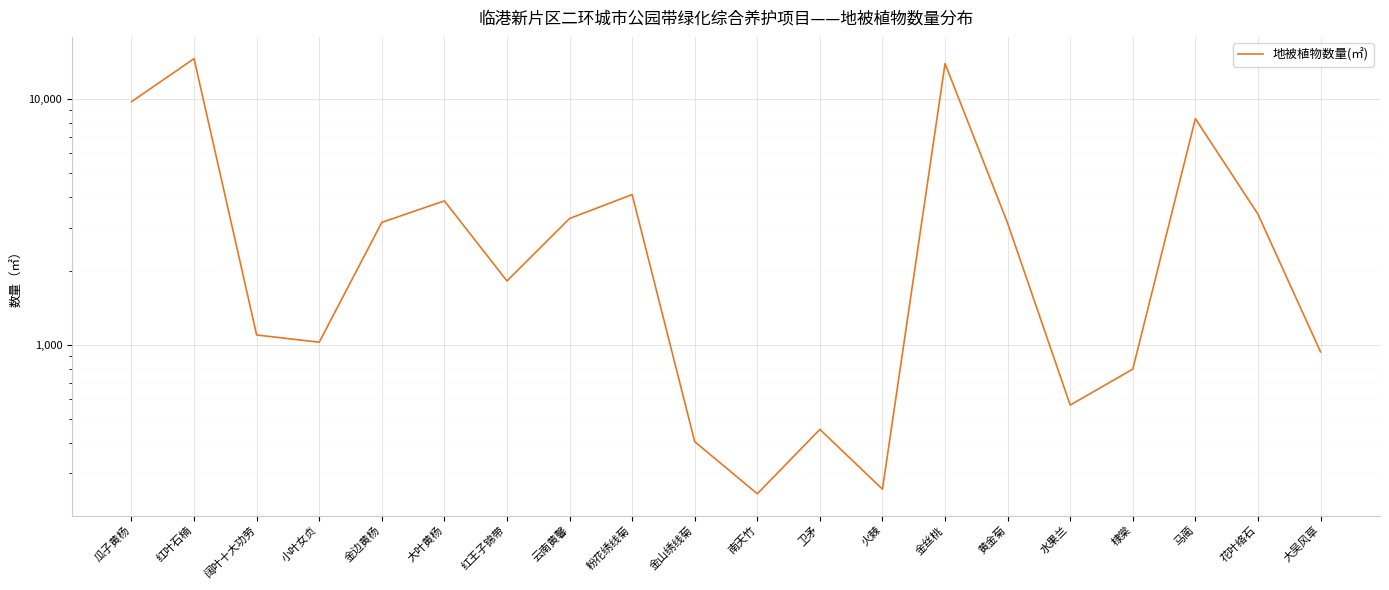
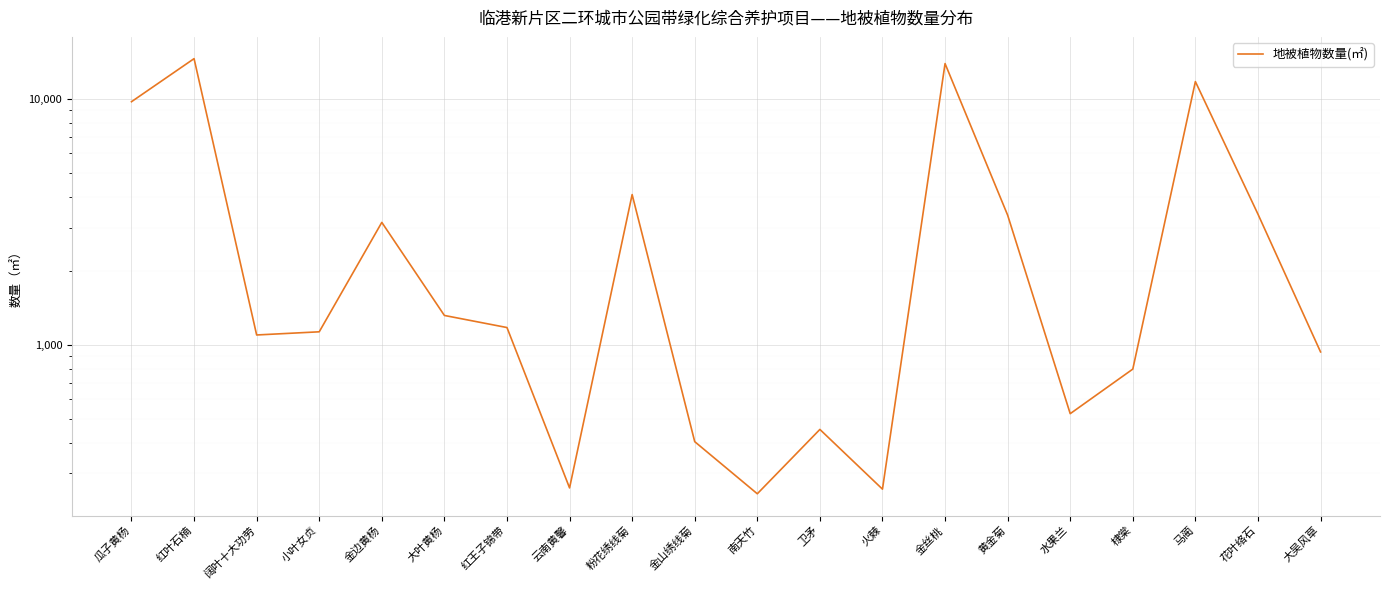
小叶女贞: 1,030 -> 1,100
大叶黄杨: 3,900 -> 1,300
红王子锦带: 1,800 -> 1,200
云南黄馨: 3,300 -> 260
黄金菊: 3,100 -> 3,400
水果兰: 570 -> 530
马蔺: 8,300 -> 12,000
